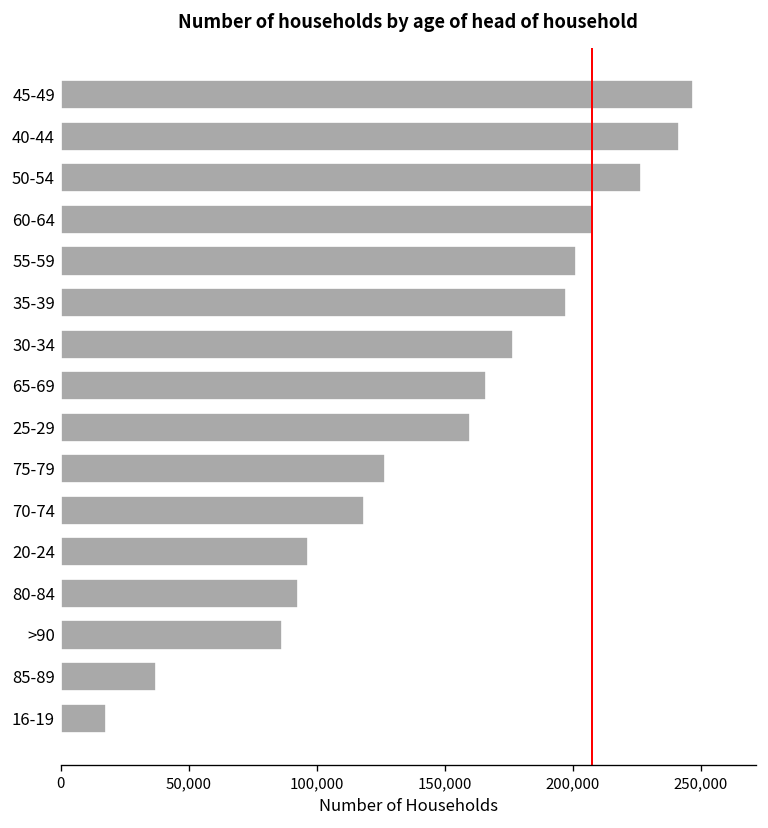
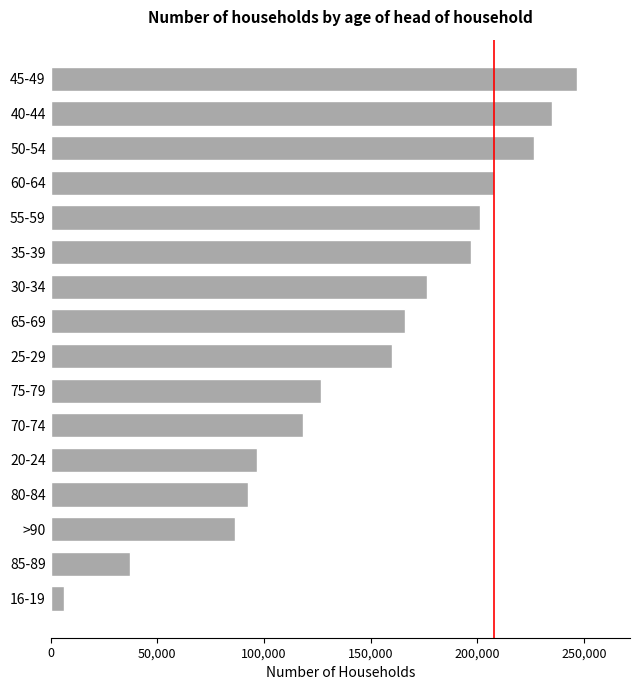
40-44: 242,000 -> 235,000
16-19: 18,000 -> 6,000
